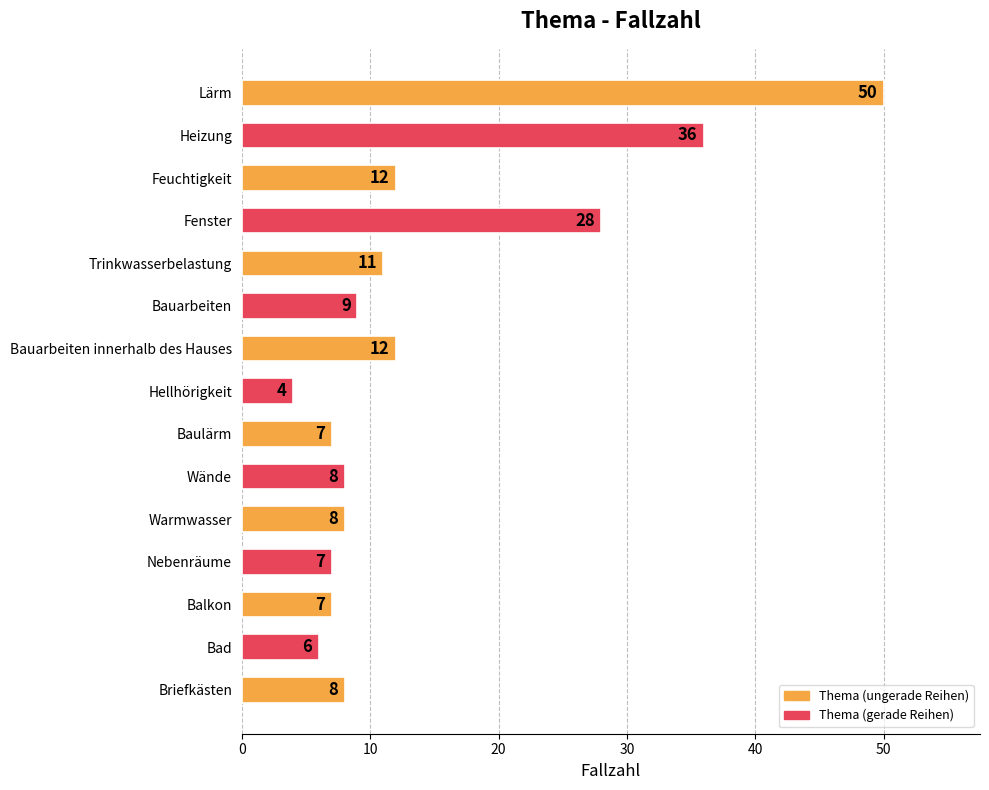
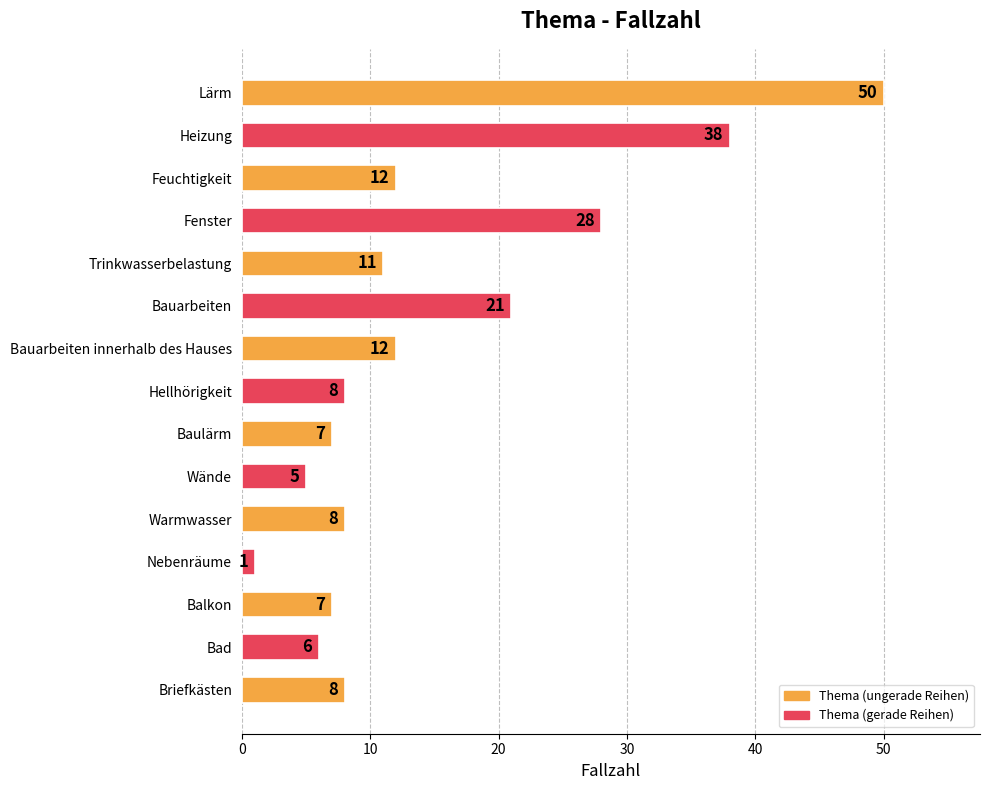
Heizung: 36 -> 38
Bauarbeiten: 9 -> 21
Hellhörigkeit: 4 -> 8
Wände: 8 -> 5
Nebenräume: 7 -> 1
